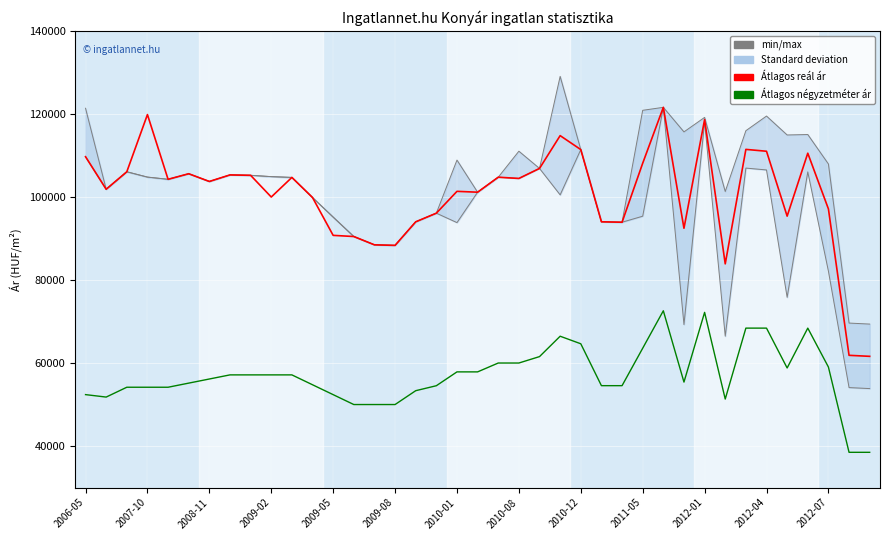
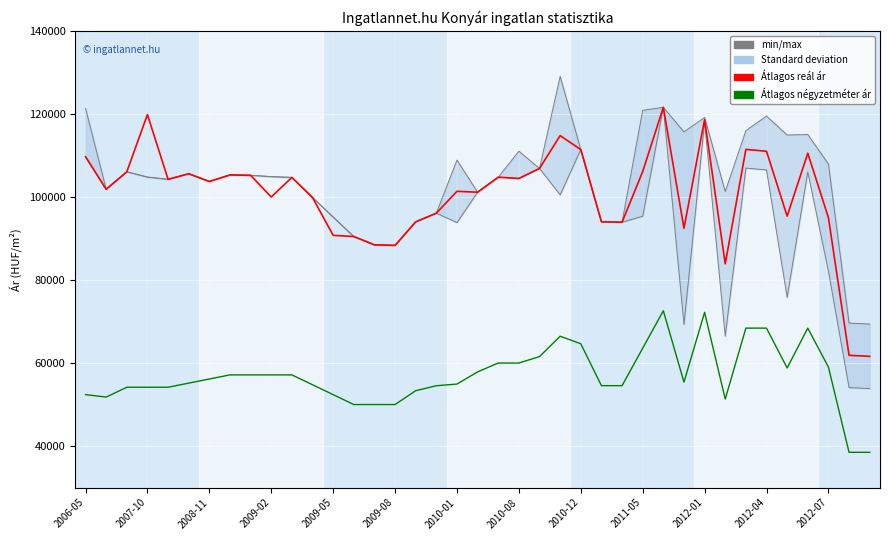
Átlagos négyzetméter ár, 2010-01: 58000 -> 55000
Átlagos reál ár, 2011-05: 108000 -> 106000
Átlagos reál ár, 2012-07: 97000 -> 95000
